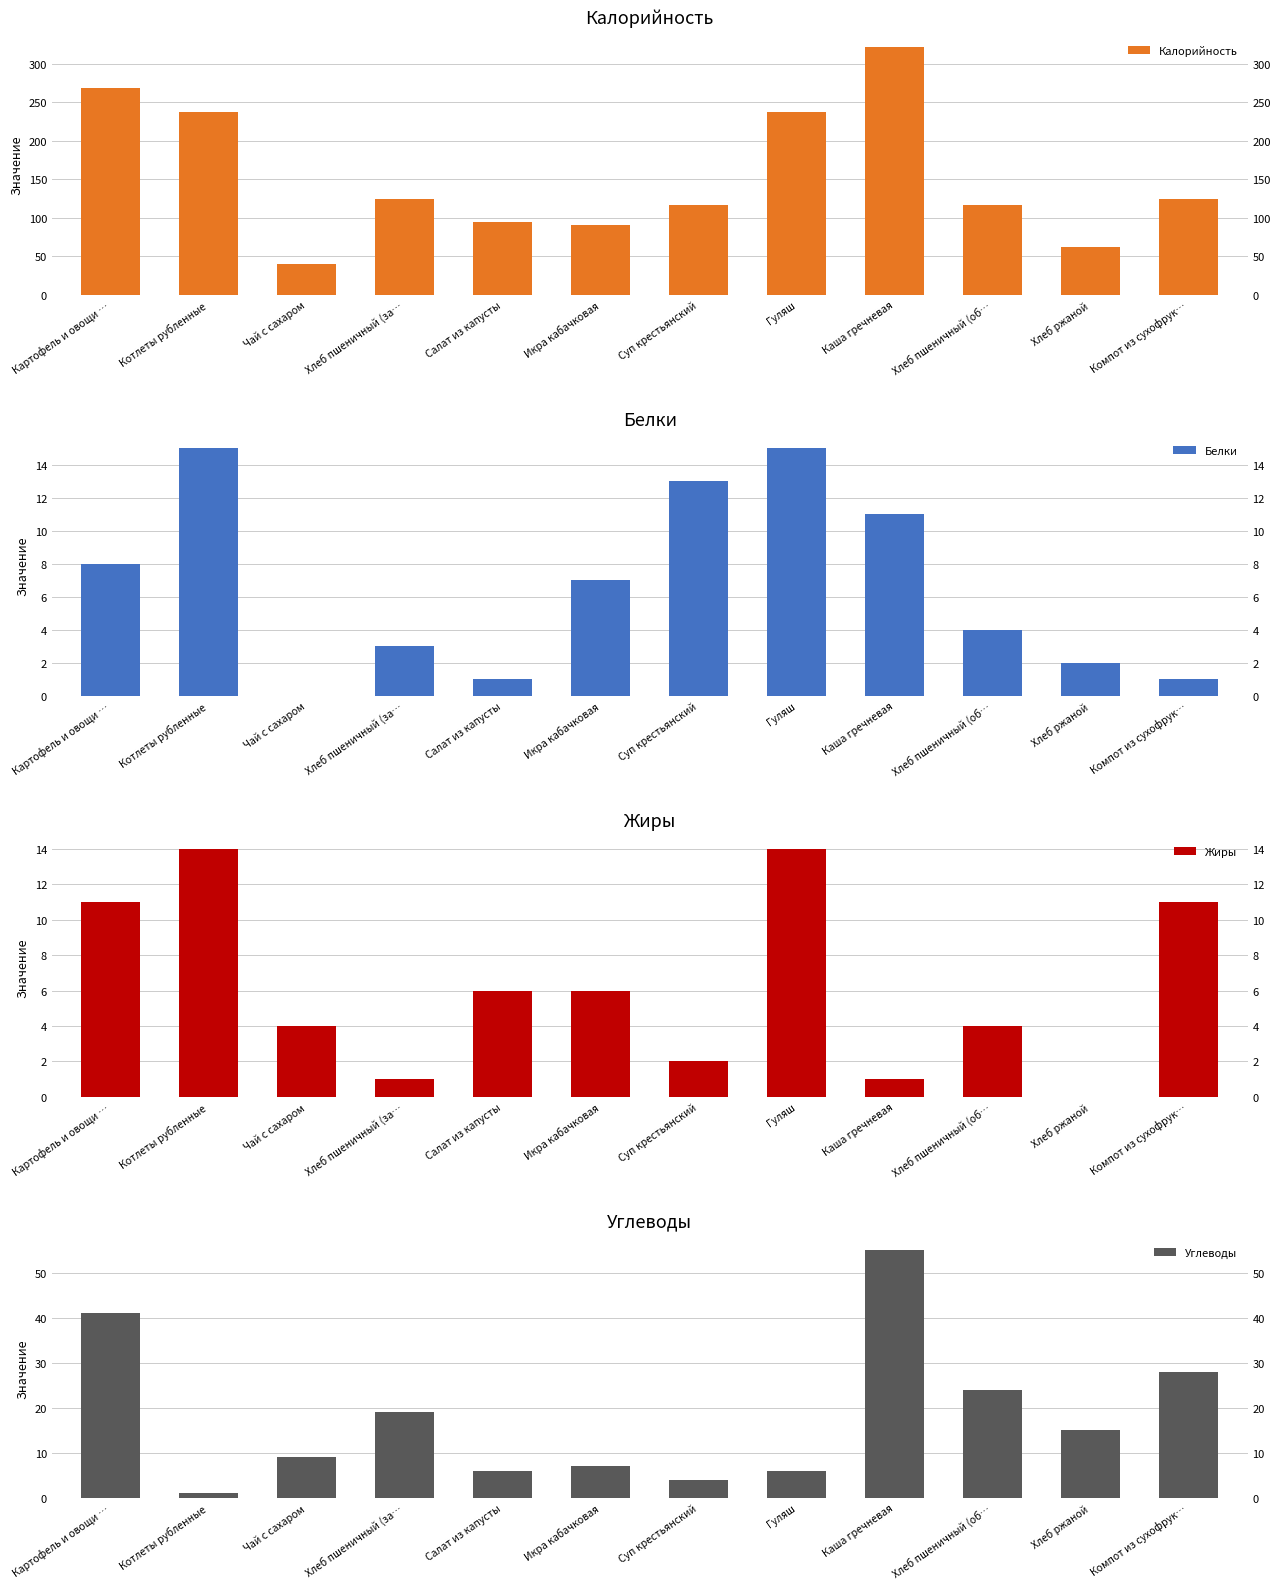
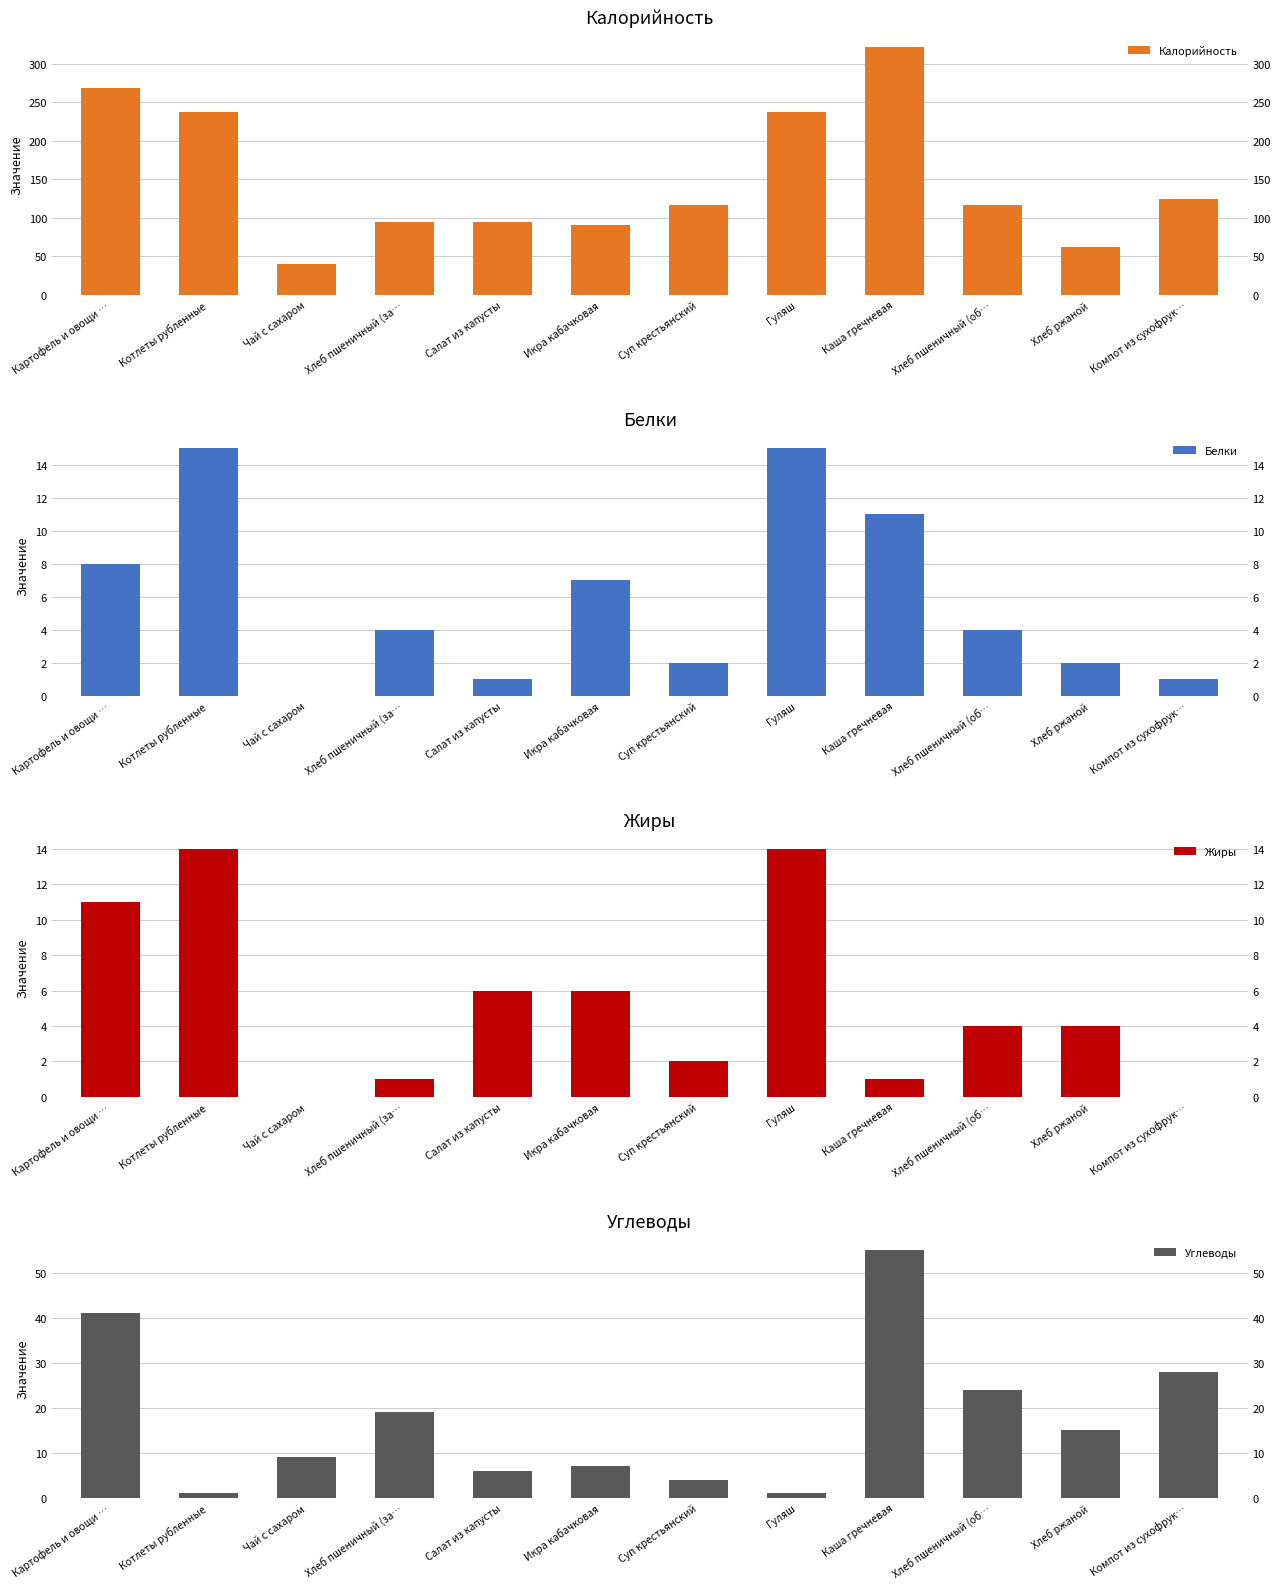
Калорийность, Хлеб пшеничный (за…: 120 -> 90
Белки, Хлеб пшеничный (за…: 3 -> 4
Белки, Суп крестьянский: 13 -> 2
Жиры, Чай с сахаром: 4 -> 0
Жиры, Хлеб ржаной: 0 -> 4
Жиры, Компот из сухофрук…: 11 -> 0
Углеводы, Гуляш: 6 -> 1
